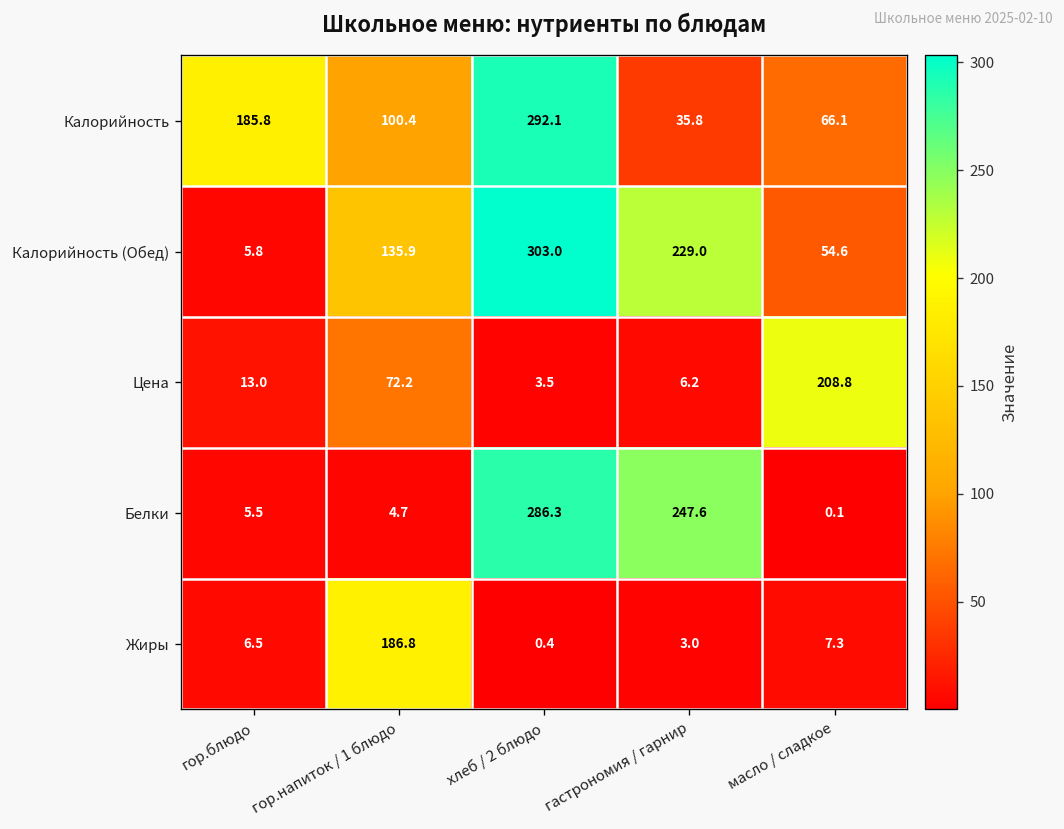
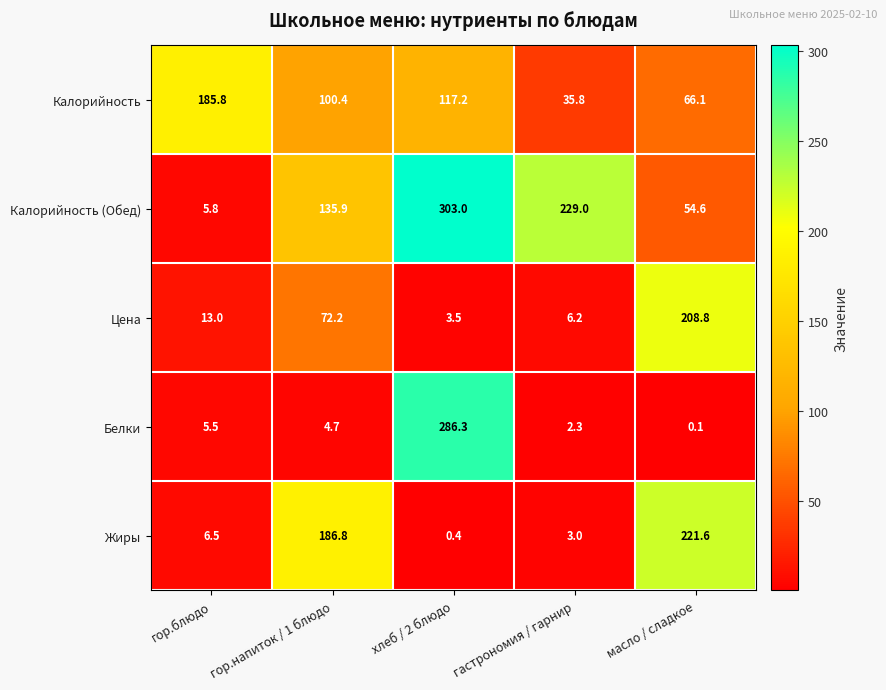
Калорийность, хлеб / 2 блюдо: 292.1 -> 117.2
Белки, гастрономия / гарнир: 247.6 -> 2.3
Жиры, масло / сладкое: 7.3 -> 221.6
